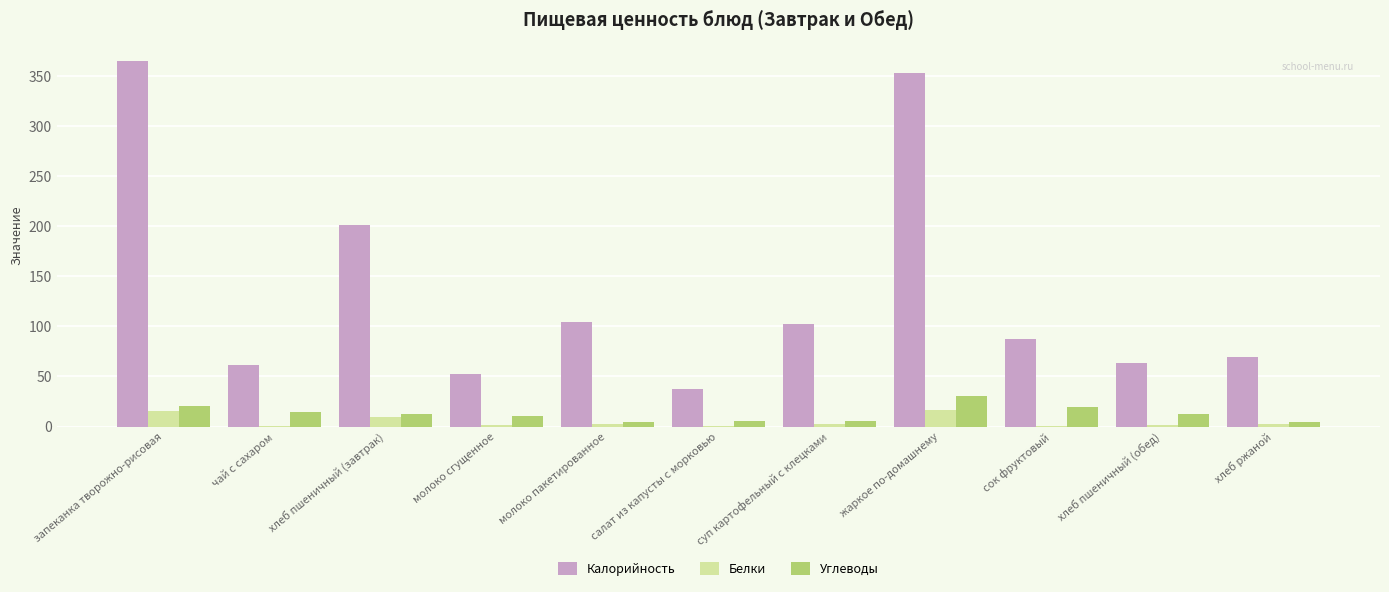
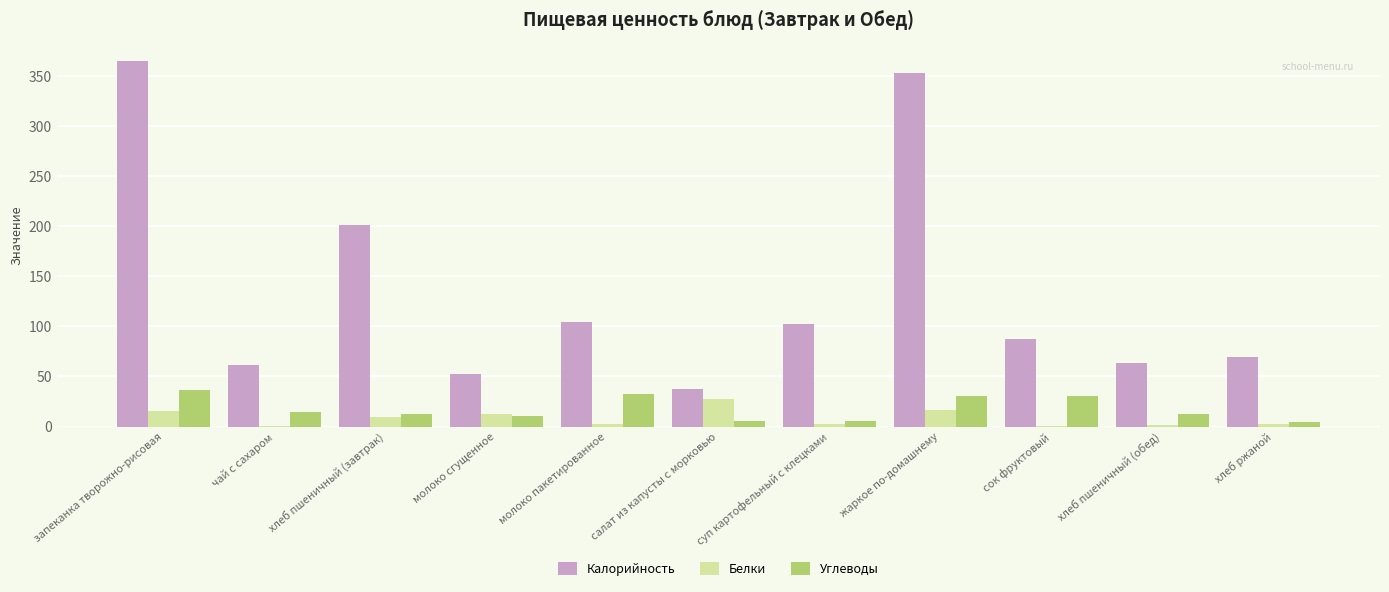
Углеводы, запеканка творожно-рисовая: 21 -> 37
Белки, молоко сгущенное: 2 -> 13
Углеводы, молоко пакетированное: 5 -> 33
Белки, салат из капусты с морковью: 1 -> 28
Углеводы, сок фруктовый: 20 -> 31
